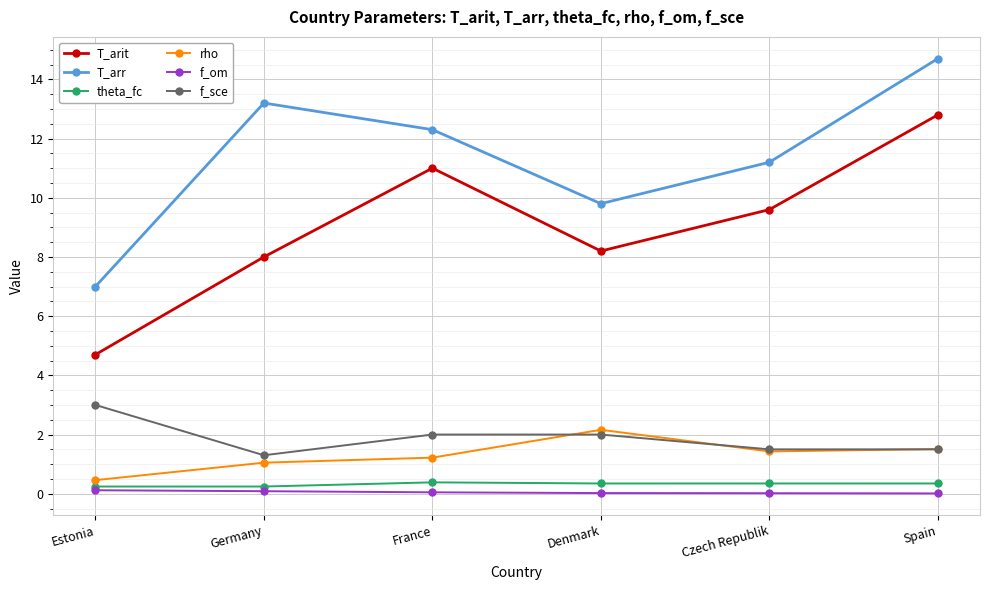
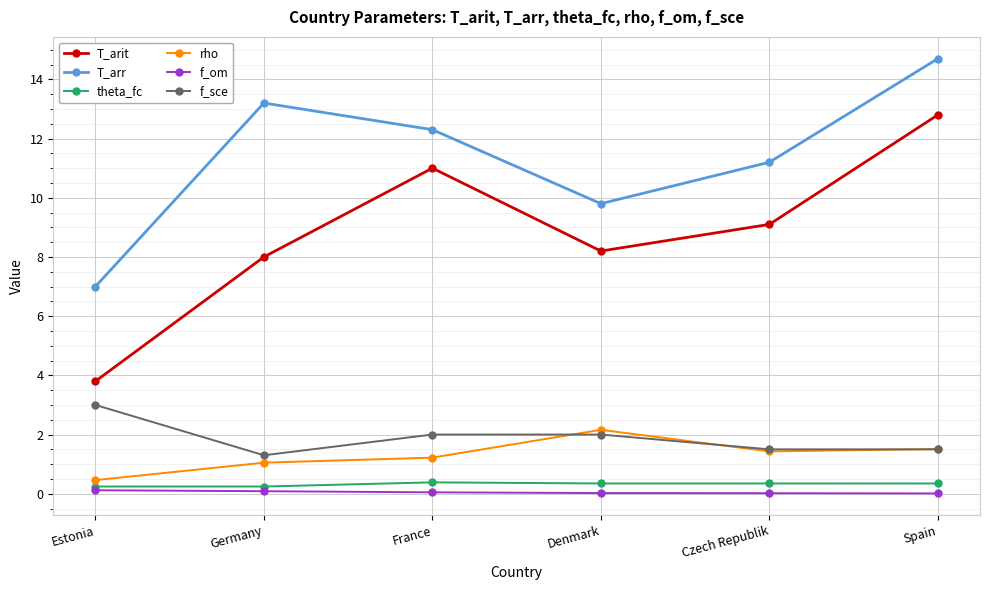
T_arit, Estonia: 4.7 -> 3.8
T_arit, Czech Republik: 9.6 -> 9.1
